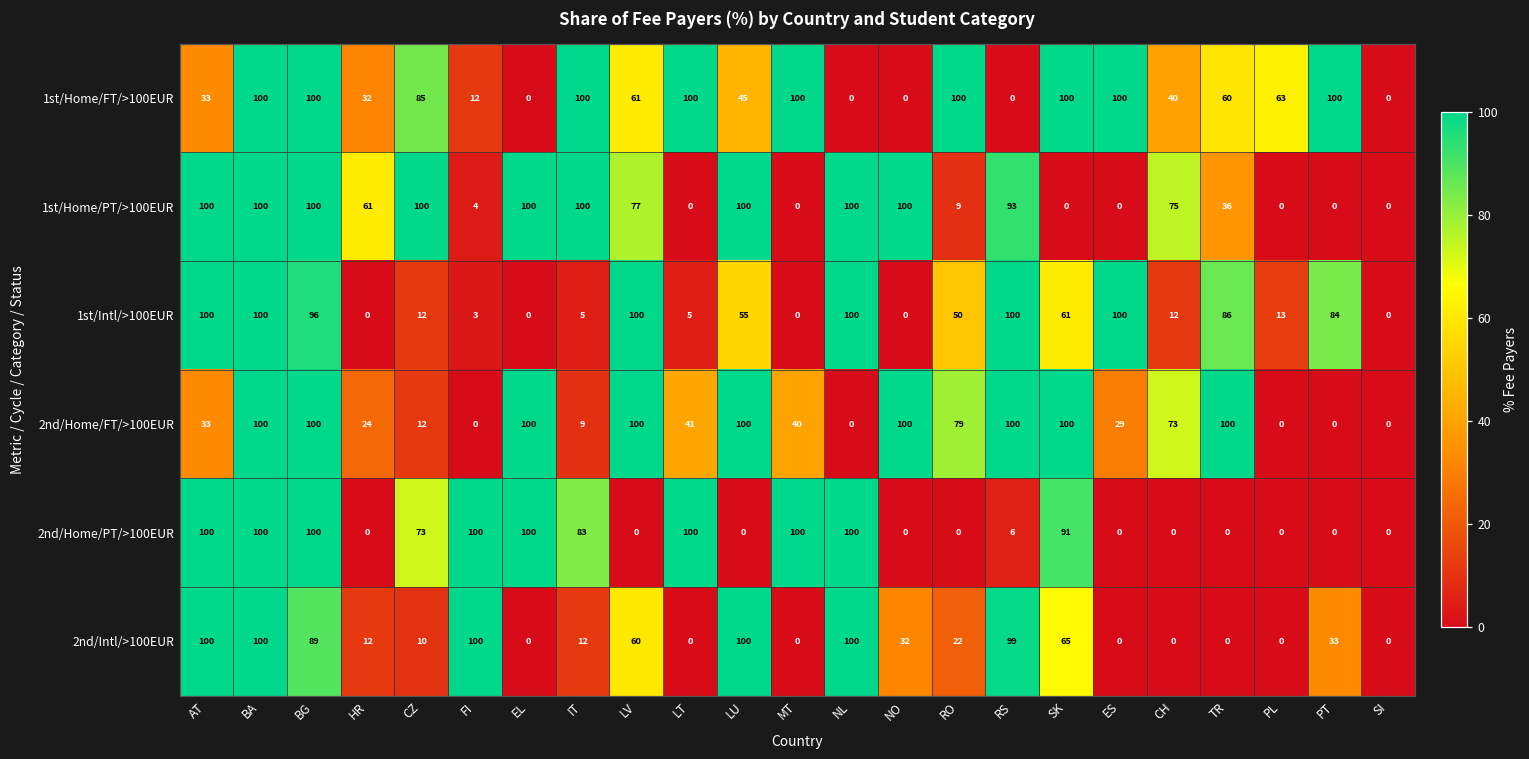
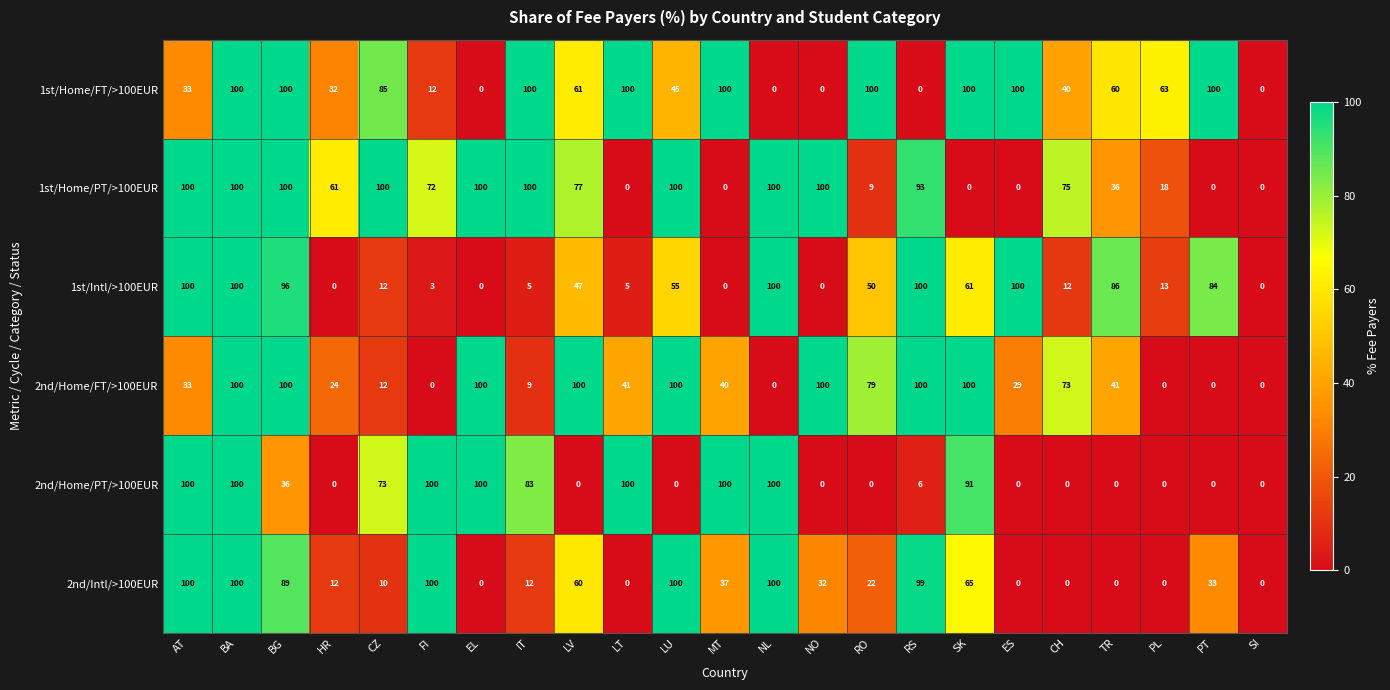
1st/Home/PT/>100EUR, FI: 4 -> 72
1st/Home/PT/>100EUR, PL: 0 -> 18
1st/Intl/>100EUR, LV: 100 -> 47
2nd/Home/FT/>100EUR, TR: 100 -> 41
2nd/Home/PT/>100EUR, BG: 100 -> 36
2nd/Intl/>100EUR, MT: 0 -> 37
